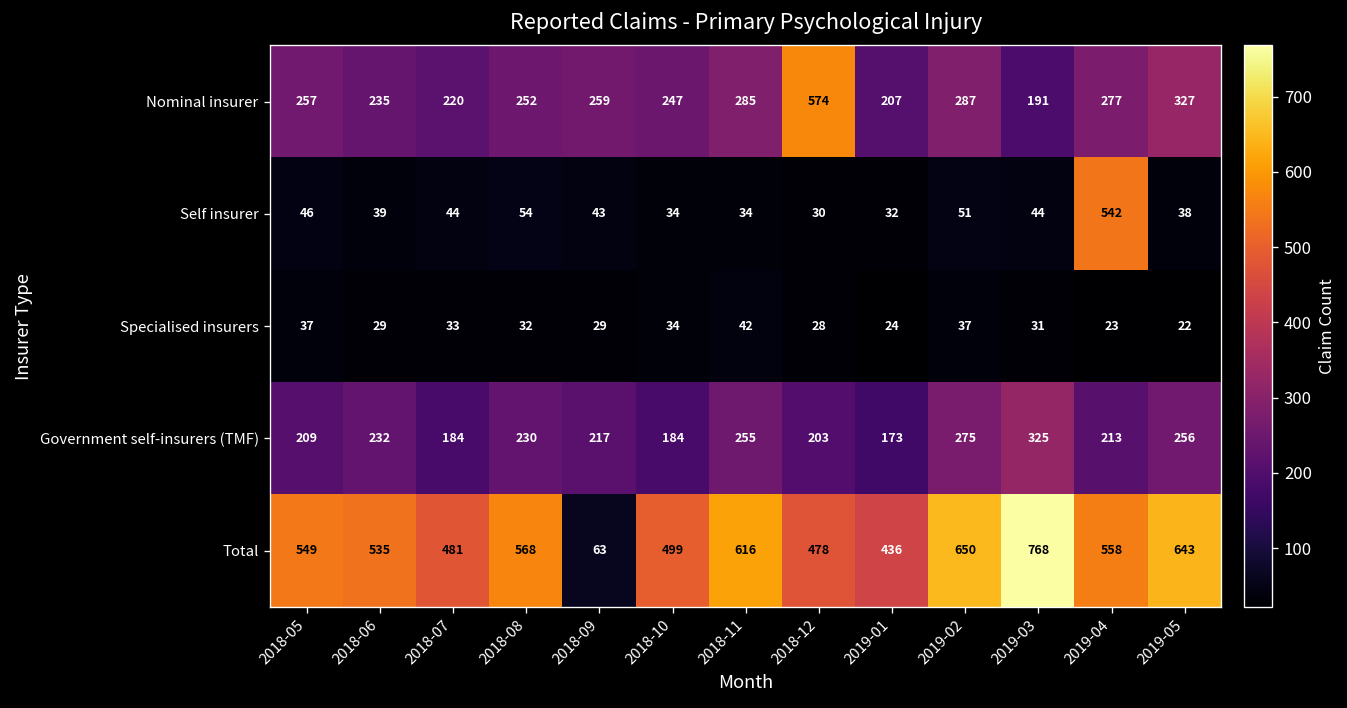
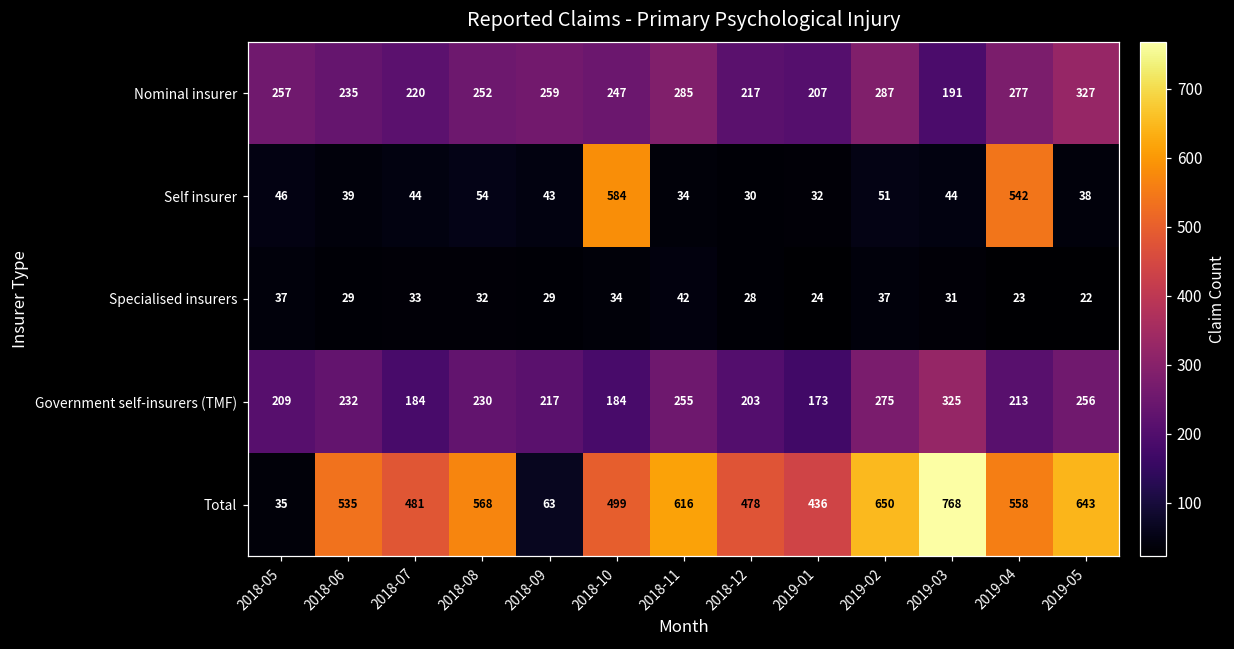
Nominal insurer, 2018-12: 574 -> 217
Self insurer, 2018-10: 34 -> 584
Total, 2018-05: 549 -> 35
